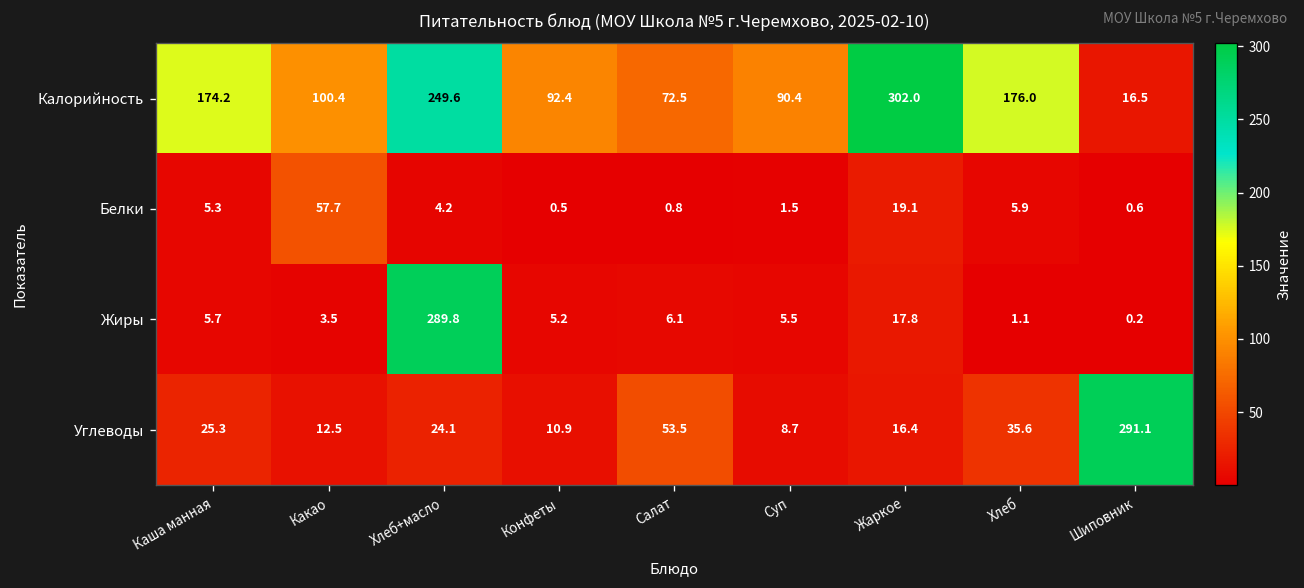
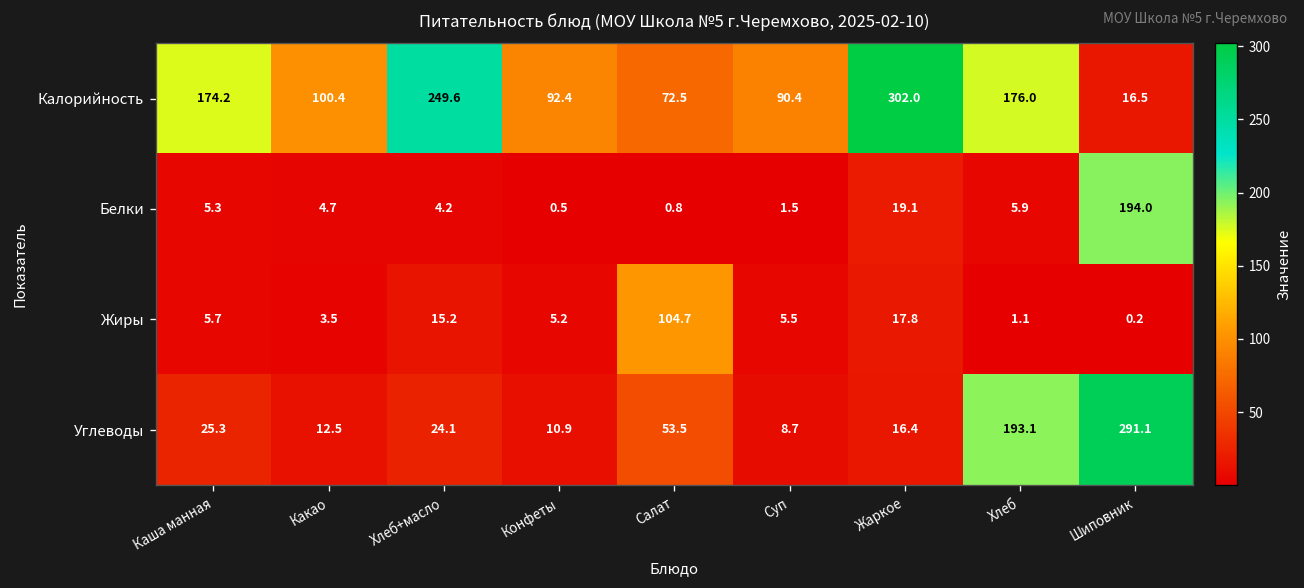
Белки, Какао: 57.7 -> 4.7
Белки, Шиповник: 0.6 -> 194.0
Жиры, Хлеб+масло: 289.8 -> 15.2
Жиры, Салат: 6.1 -> 104.7
Углеводы, Хлеб: 35.6 -> 193.1
